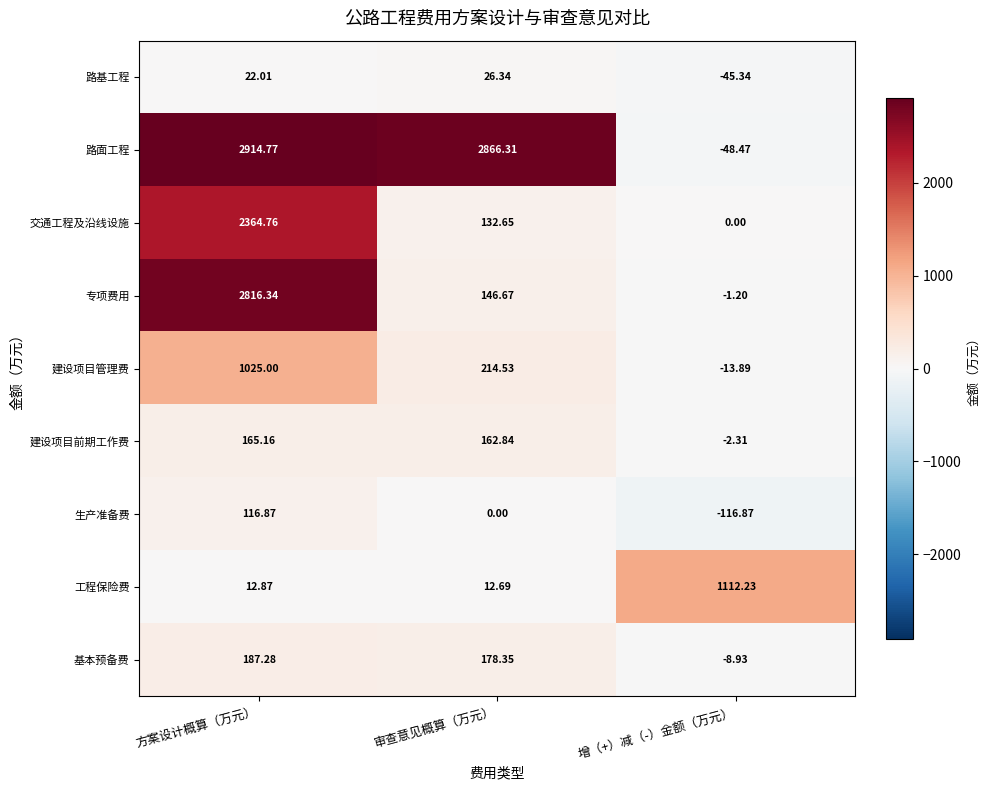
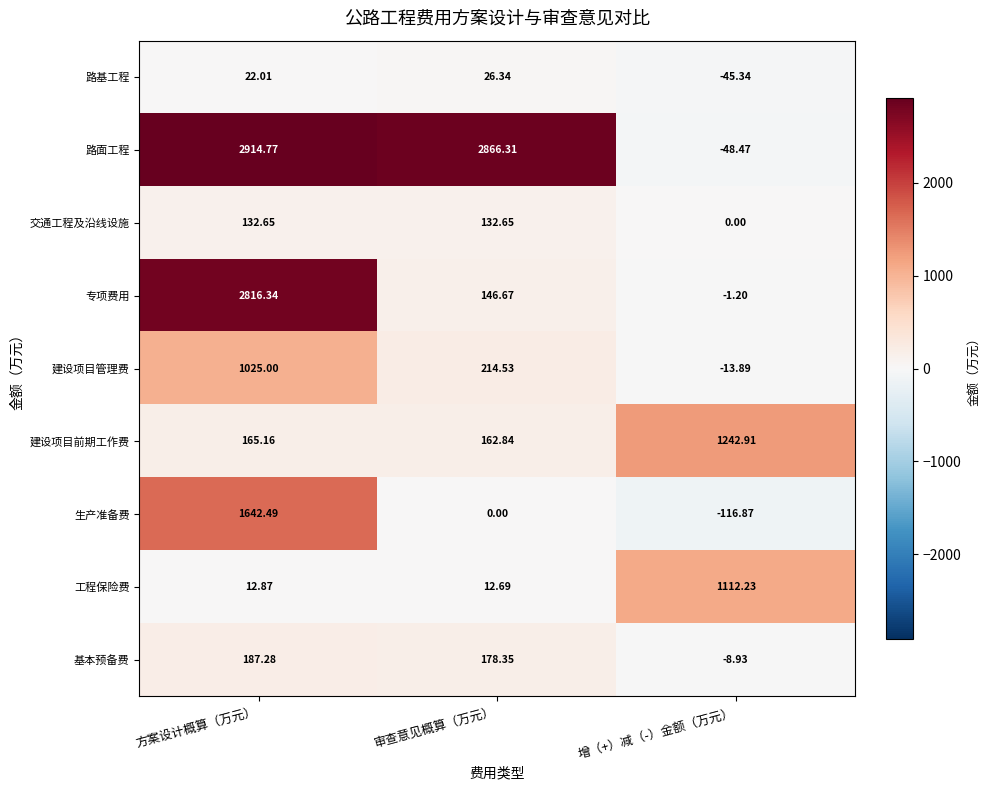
交通工程及沿线设施, 方案设计概算（万元）: 2364.76 -> 132.65
建设项目前期工作费, 增（+）减（-）金额（万元）: -2.31 -> 1242.91
生产准备费, 方案设计概算（万元）: 116.87 -> 1642.49
